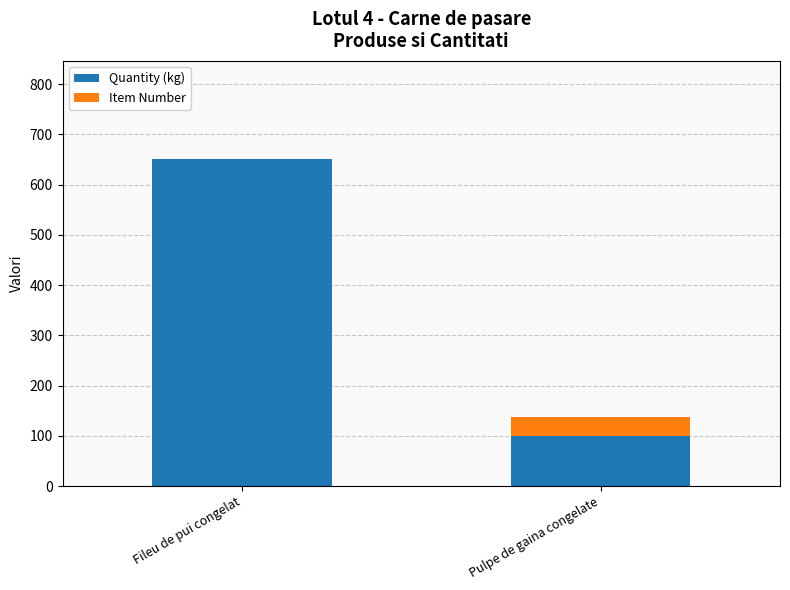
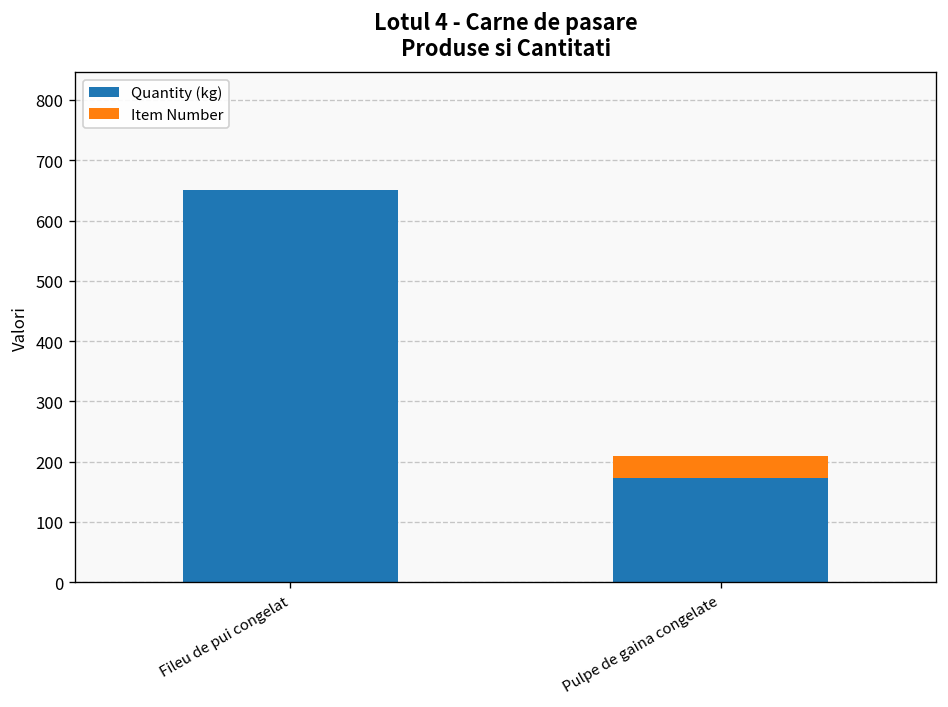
Quantity (kg), Pulpe de gaina congelate: 100 -> 170
